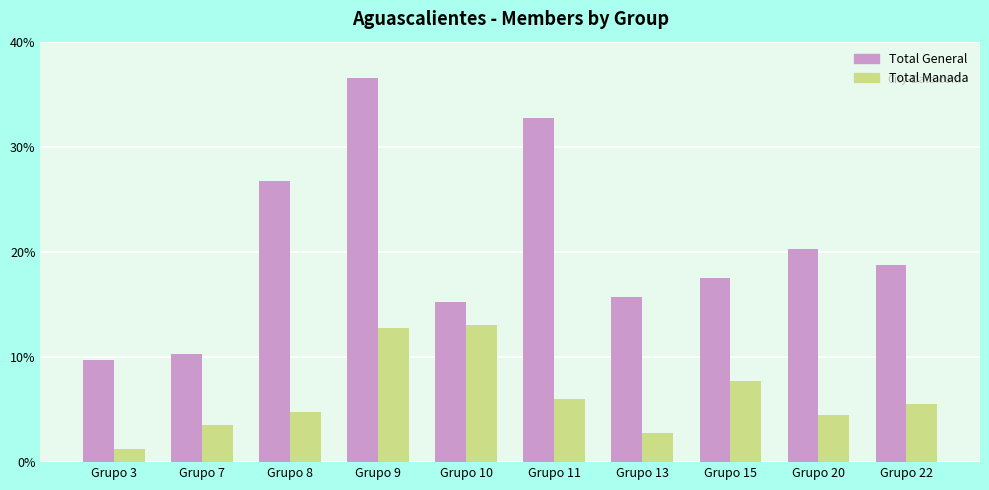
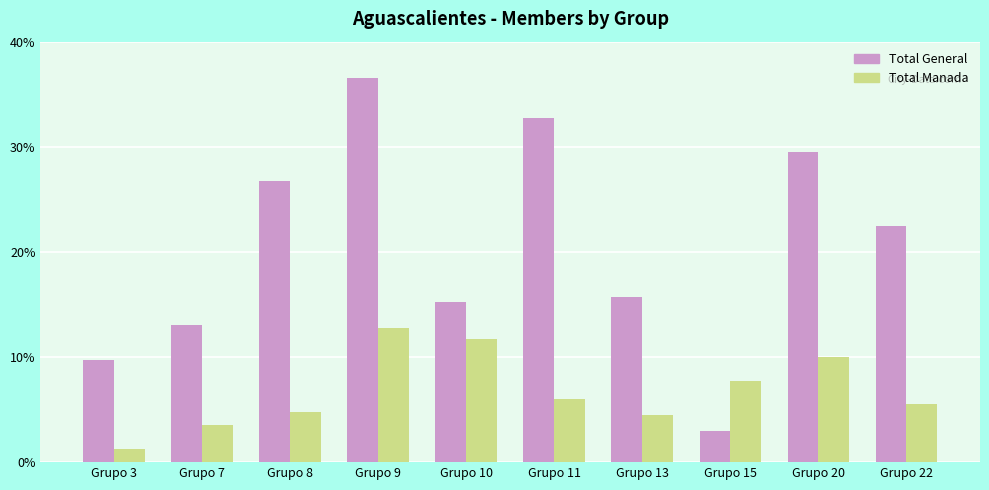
Total General, Grupo 7: 10.3% -> 13.0%
Total Manada, Grupo 10: 13.0% -> 11.8%
Total Manada, Grupo 13: 2.8% -> 4.5%
Total General, Grupo 15: 17.5% -> 3.0%
Total General, Grupo 20: 20.3% -> 29.5%
Total Manada, Grupo 20: 4.5% -> 10.0%
Total General, Grupo 22: 18.8% -> 22.5%
